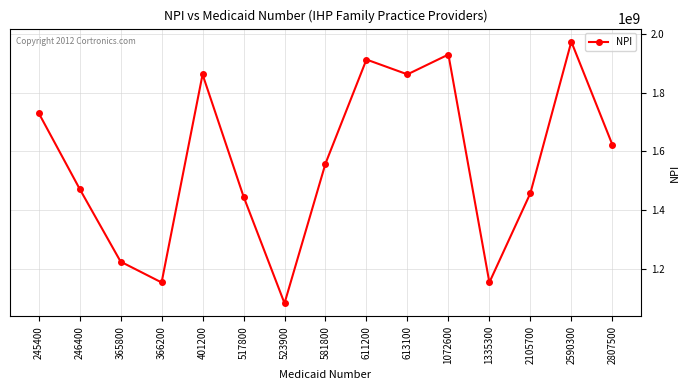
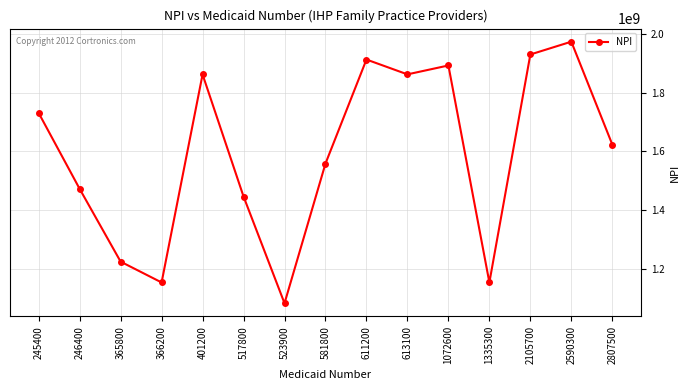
1072600: 1930000000 -> 1890000000
2105700: 1460000000 -> 1930000000
